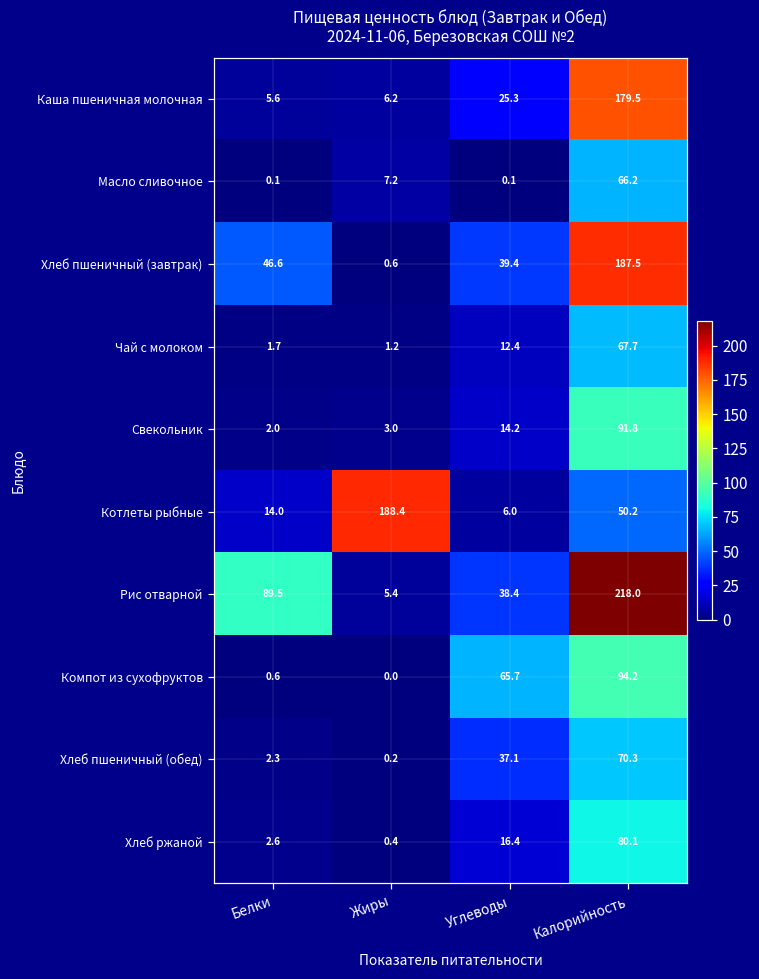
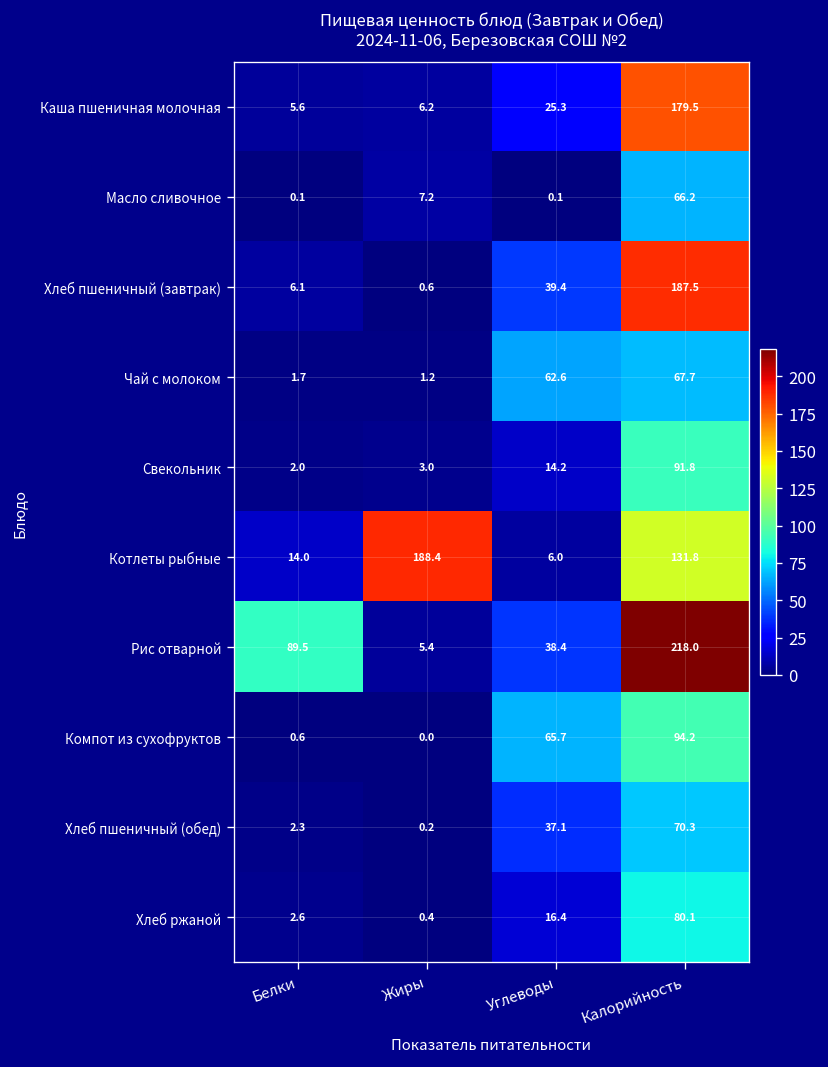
Хлеб пшеничный (завтрак), Белки: 46.6 -> 6.1
Чай с молоком, Углеводы: 12.4 -> 62.6
Котлеты рыбные, Калорийность: 50.2 -> 131.8
